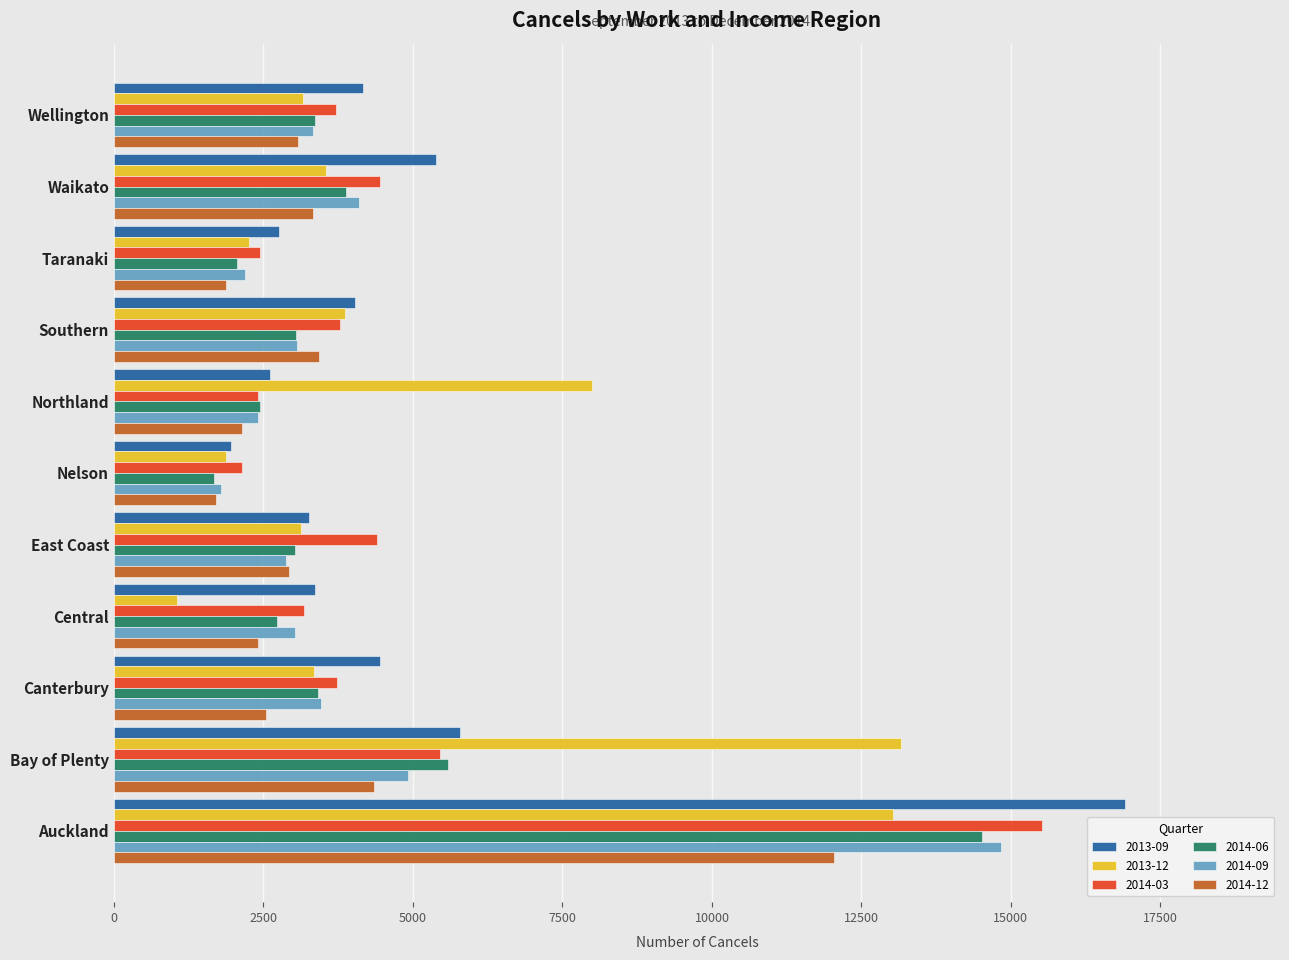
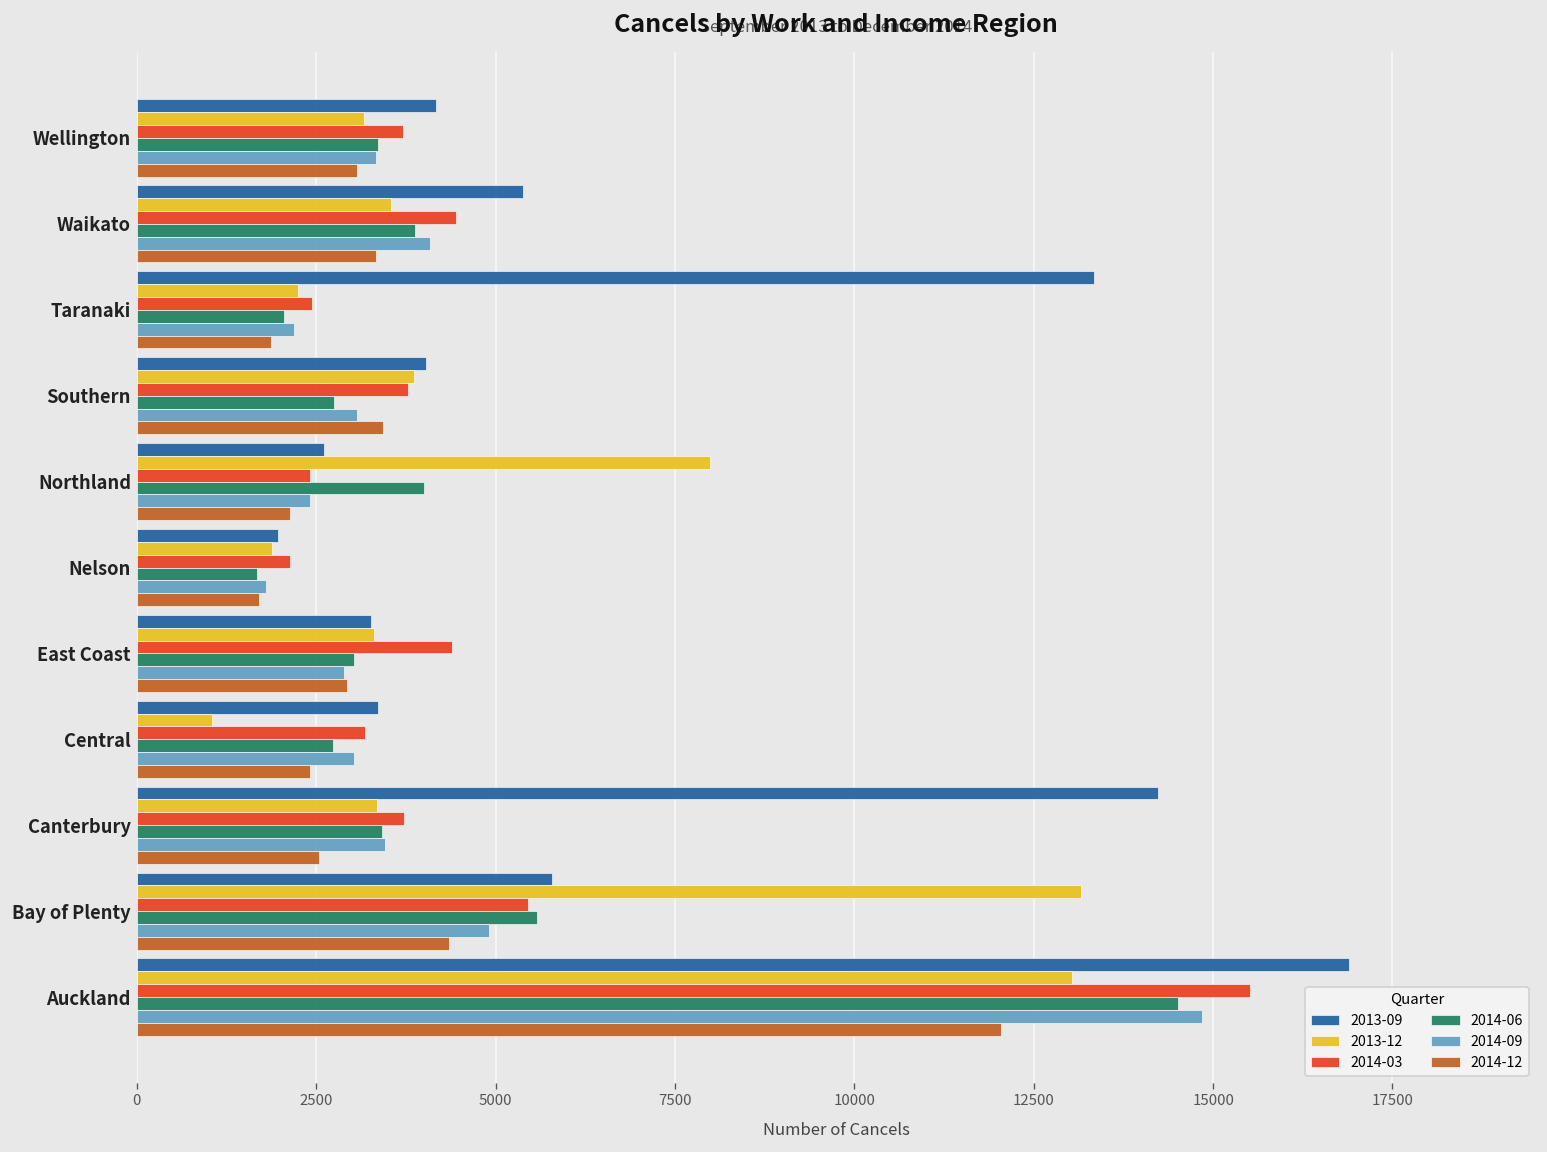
2013-09, Taranaki: 2800 -> 13300
2014-06, Southern: 3000 -> 2700
2014-06, Northland: 2400 -> 4000
2013-12, East Coast: 3100 -> 3300
2013-09, Canterbury: 4500 -> 14200
